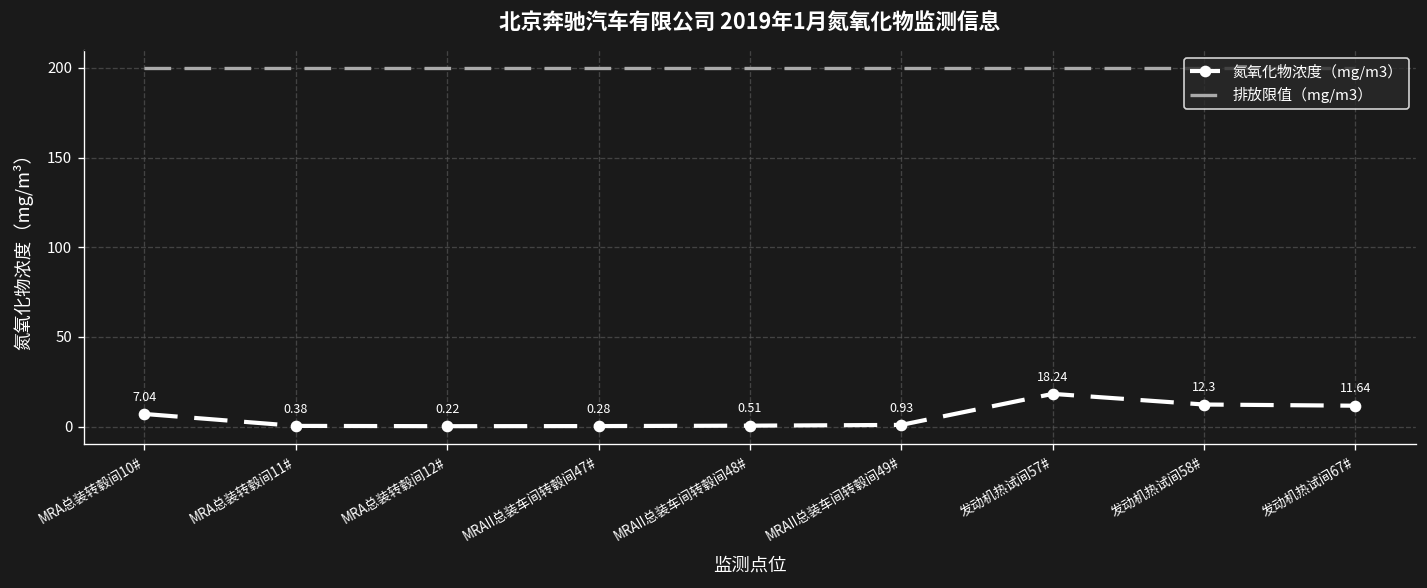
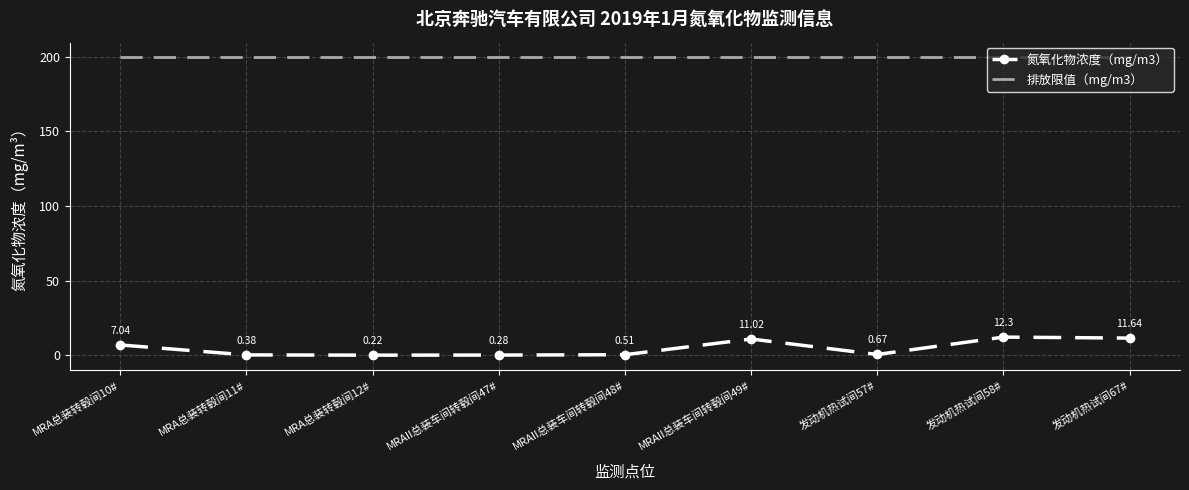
氮氧化物浓度（mg/m3）, MRAII总装车间转毂间49#: 0.93 -> 11.02
氮氧化物浓度（mg/m3）, 发动机热试间57#: 18.24 -> 0.67
